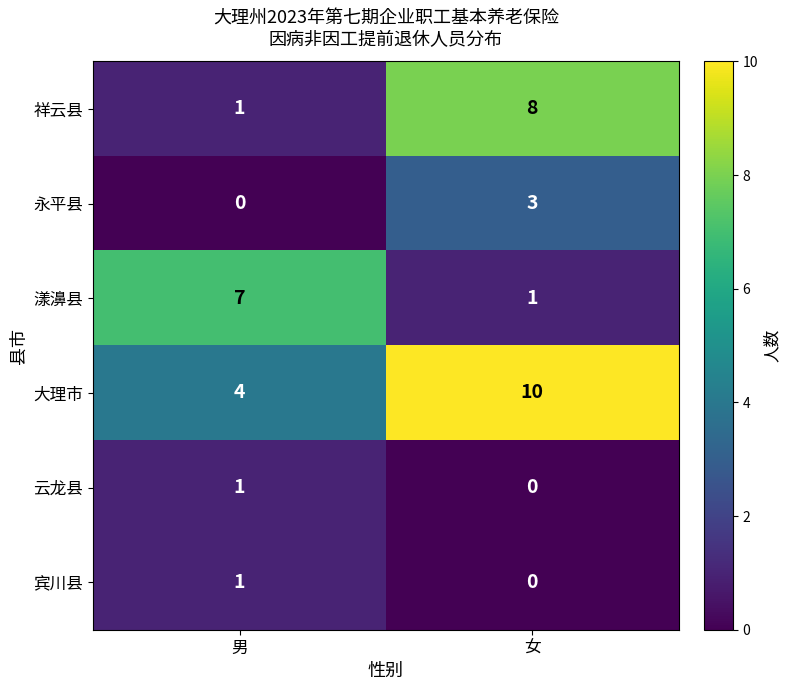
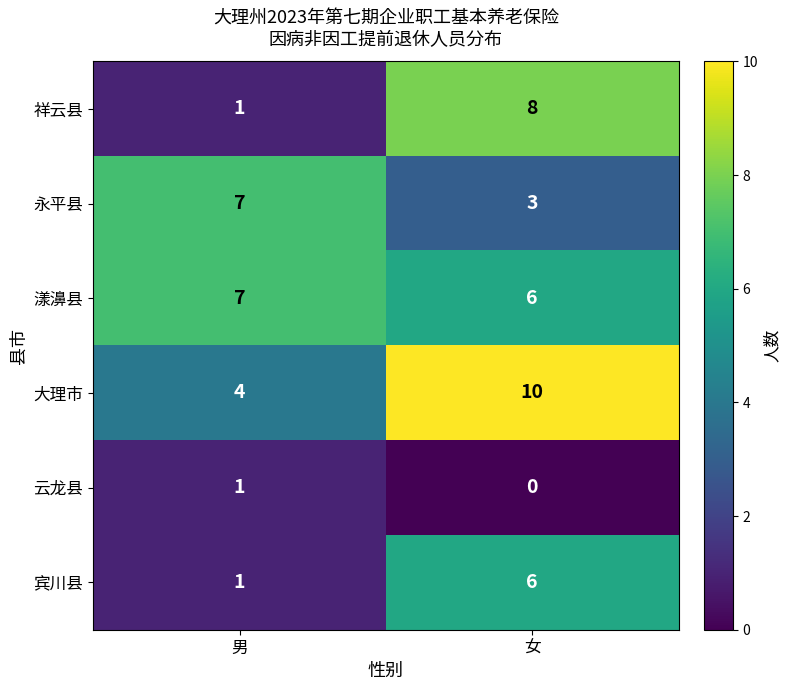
永平县, 男: 0 -> 7
漾濞县, 女: 1 -> 6
宾川县, 女: 0 -> 6
